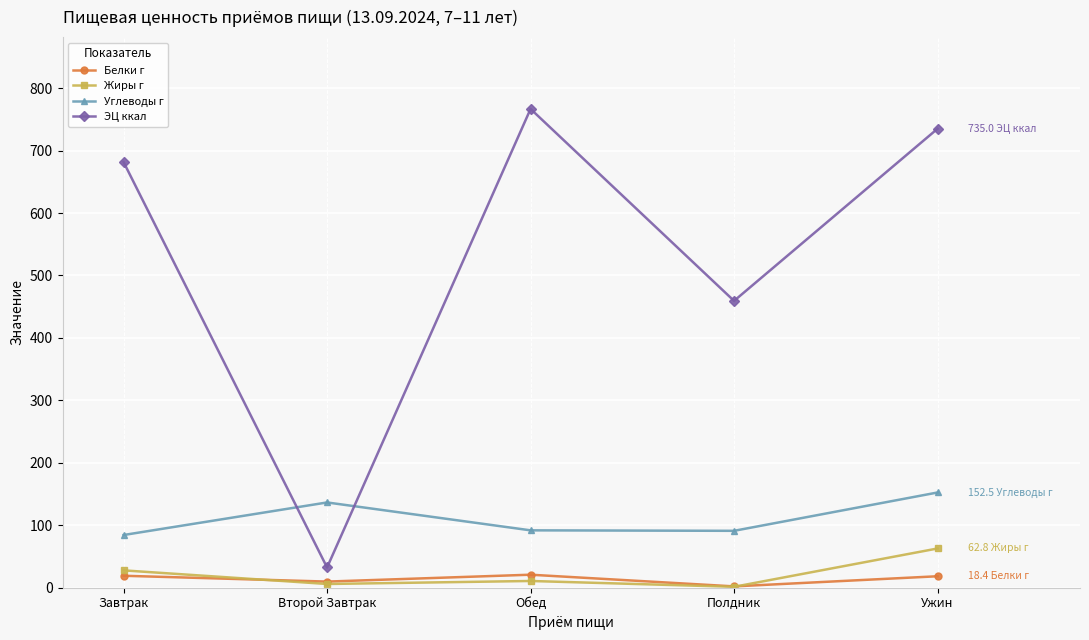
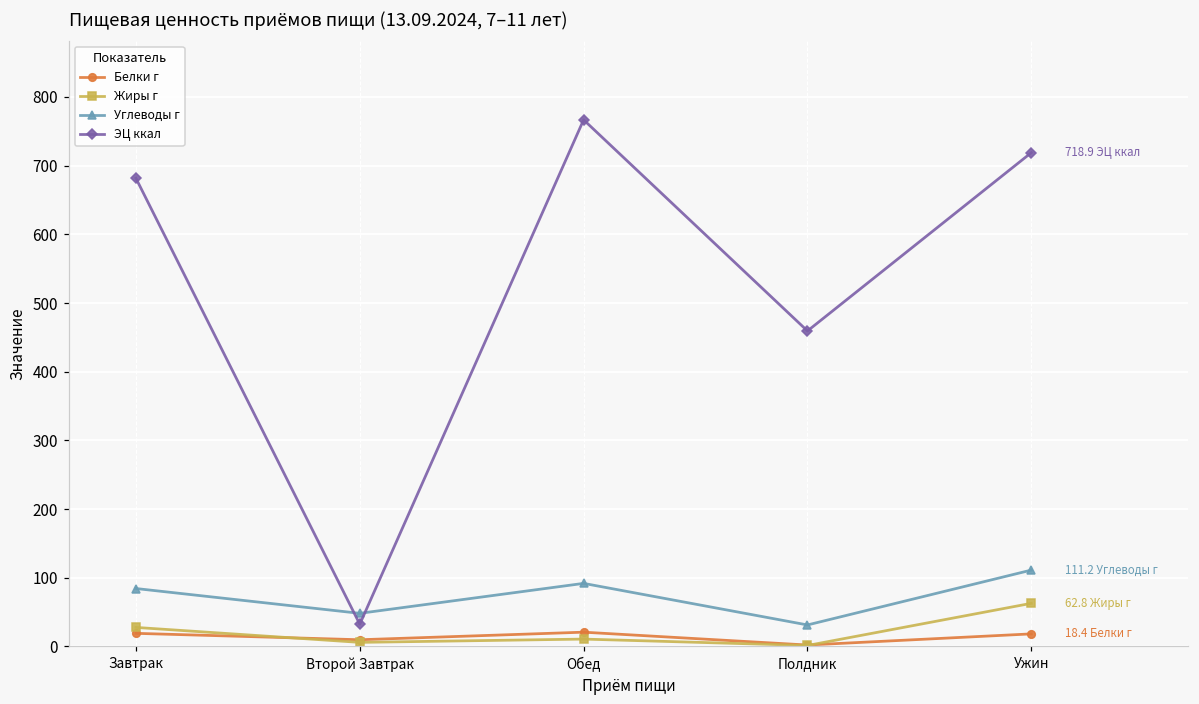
Углеводы г, Второй Завтрак: 140 -> 50
Углеводы г, Полдник: 90 -> 30
Углеводы г, Ужин: 152.5 -> 111.2
ЭЦ ккал, Ужин: 735.0 -> 718.9
